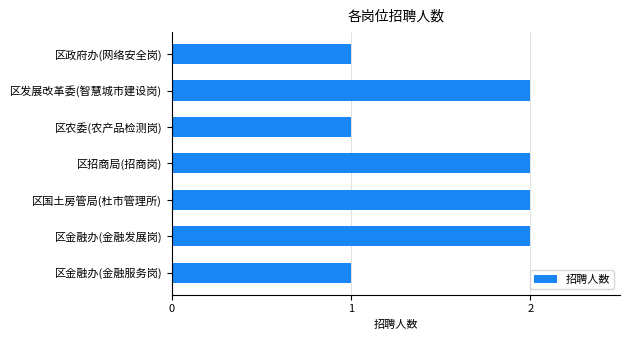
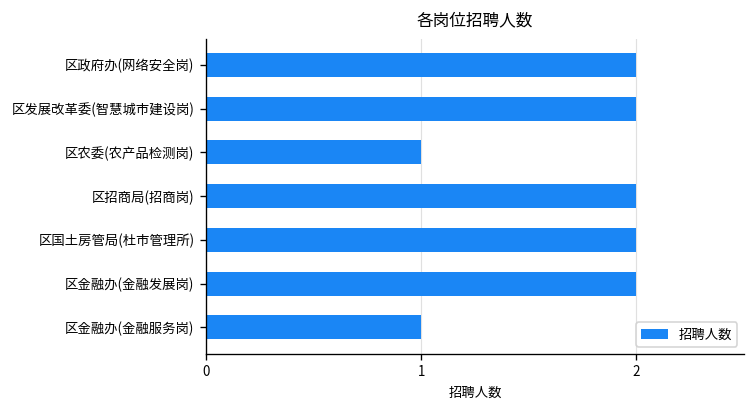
区政府办(网络安全岗): 1 -> 2
